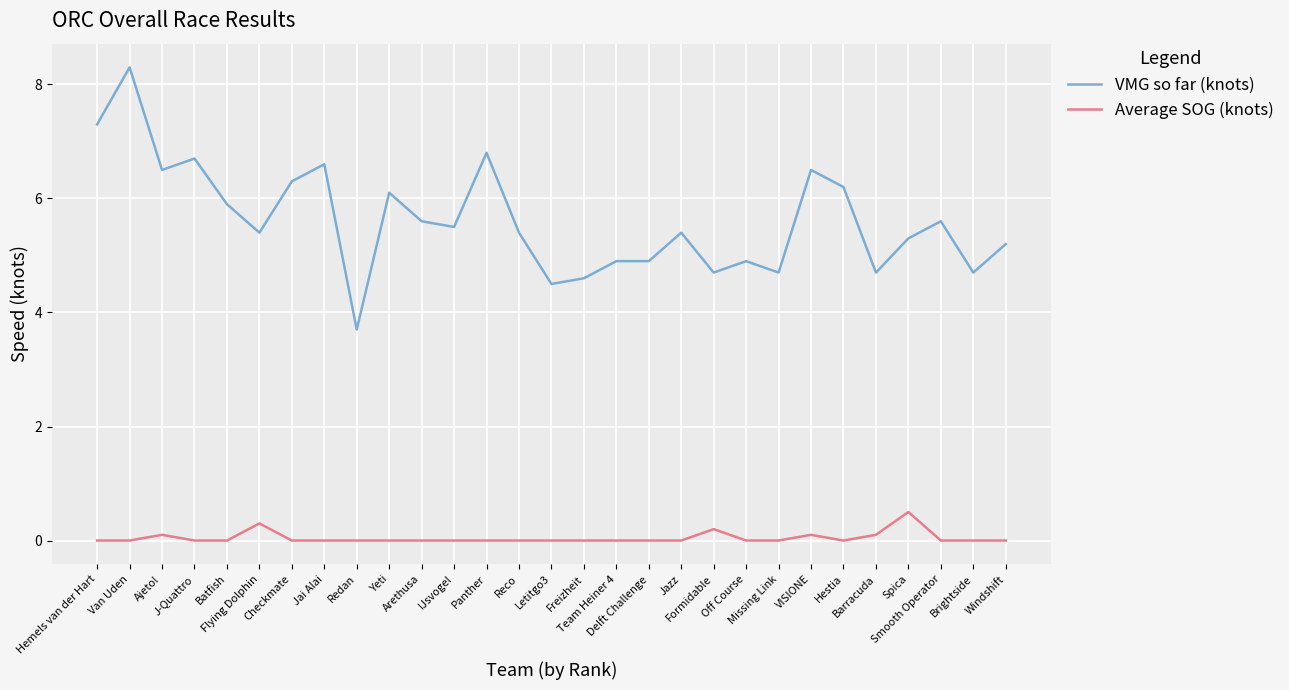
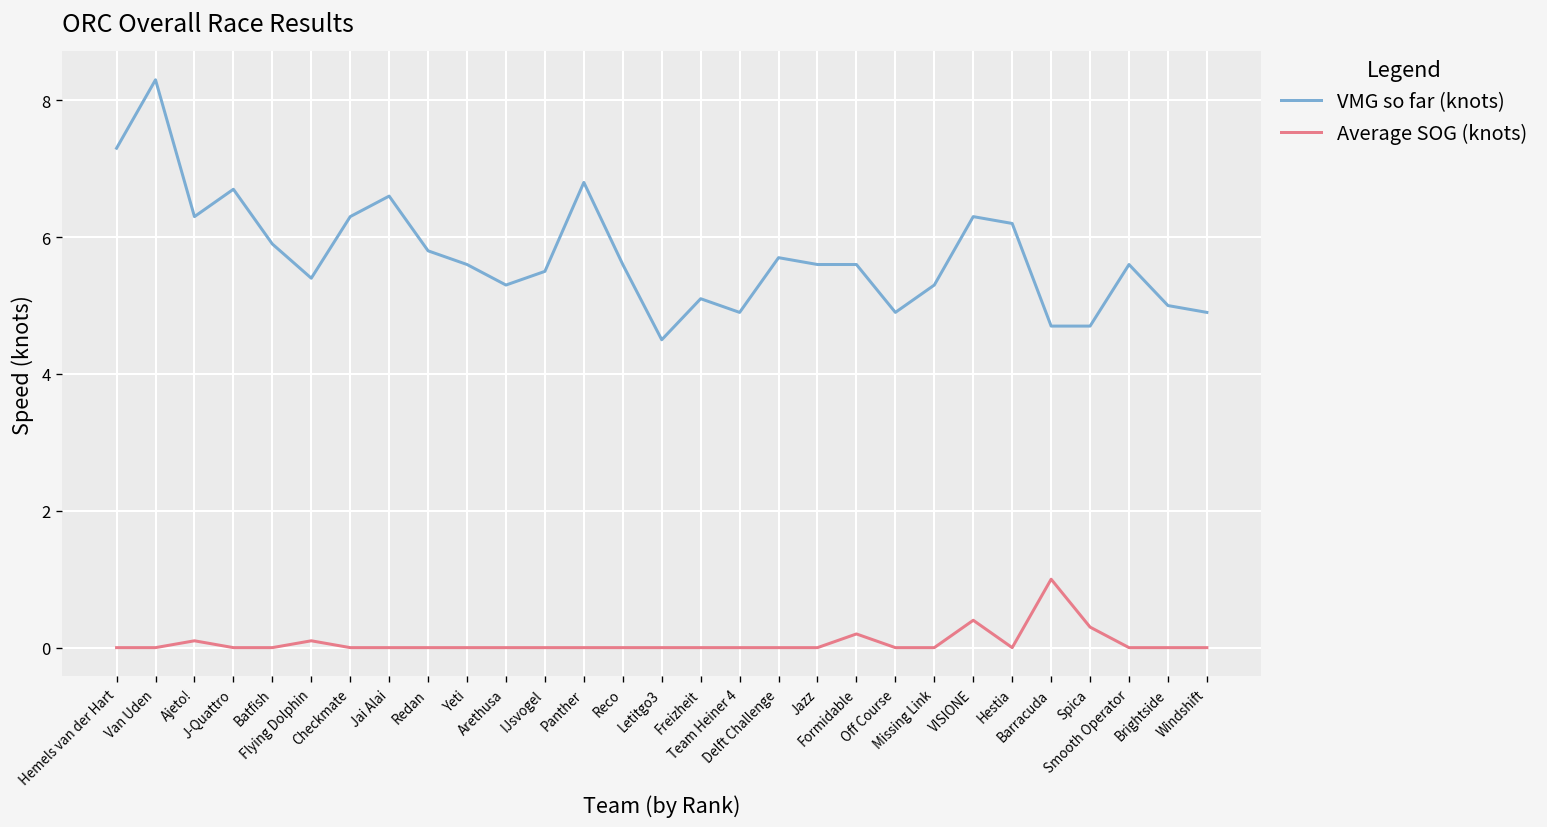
VMG so far (knots), Ajeto!: 6.5 -> 6.3
Average SOG (knots), Flying Dolphin: 0.3 -> 0.1
VMG so far (knots), Redan: 3.7 -> 5.8
VMG so far (knots), Yeti: 6.1 -> 5.6
VMG so far (knots), Arethusa: 5.6 -> 5.3
VMG so far (knots), Reco: 5.4 -> 5.6
VMG so far (knots), Freizheit: 4.6 -> 5.1
VMG so far (knots), Delft Challenge: 4.9 -> 5.7
VMG so far (knots), Jazz: 5.4 -> 5.6
VMG so far (knots), Formidable: 4.7 -> 5.6
VMG so far (knots), Missing Link: 4.7 -> 5.3
VMG so far (knots), VISIONE: 6.5 -> 6.3
Average SOG (knots), VISIONE: 0.1 -> 0.4
Average SOG (knots), Barracuda: 0.1 -> 1.0
VMG so far (knots), Spica: 5.3 -> 4.7
Average SOG (knots), Spica: 0.5 -> 0.3
VMG so far (knots), Brightside: 4.7 -> 5.0
VMG so far (knots), Windshift: 5.2 -> 4.9
